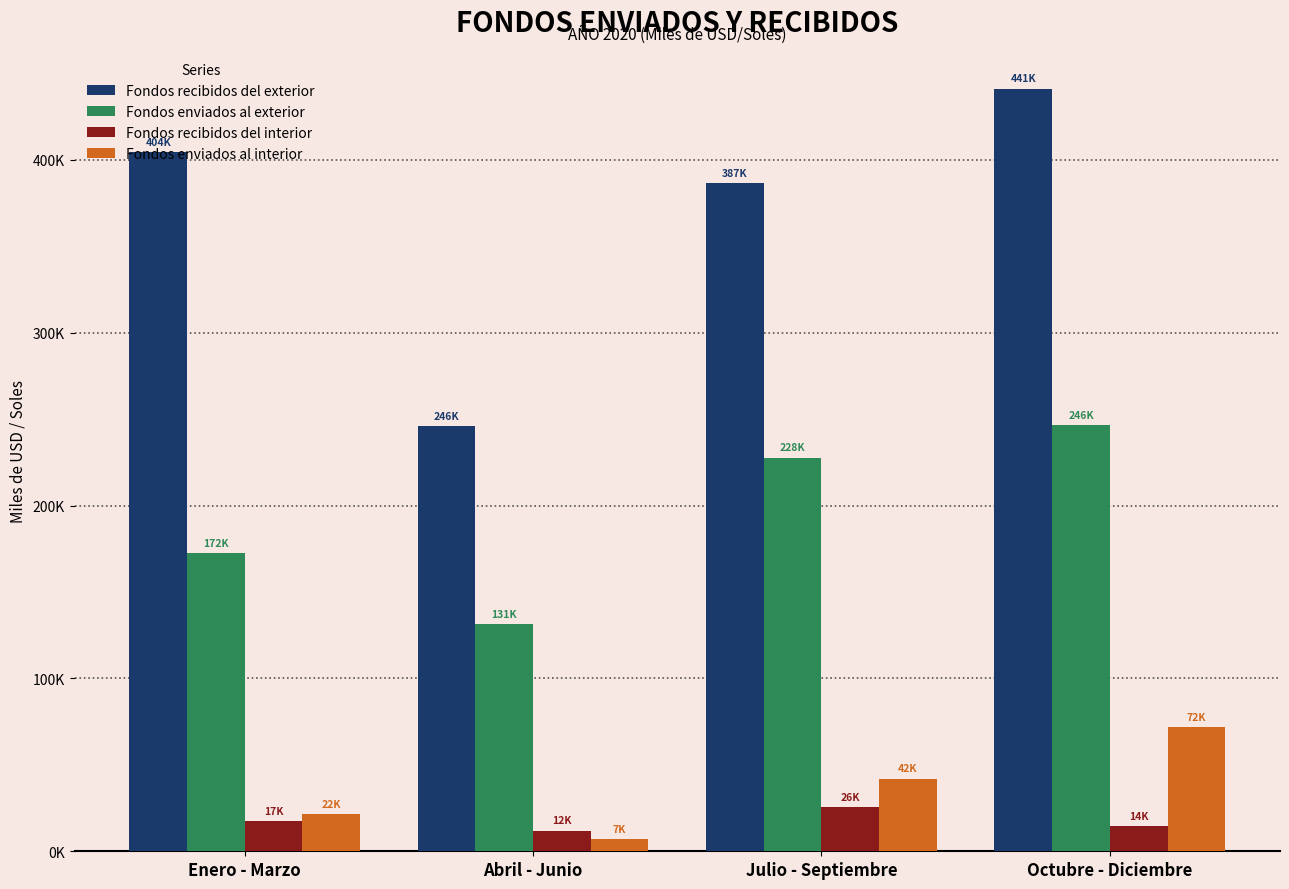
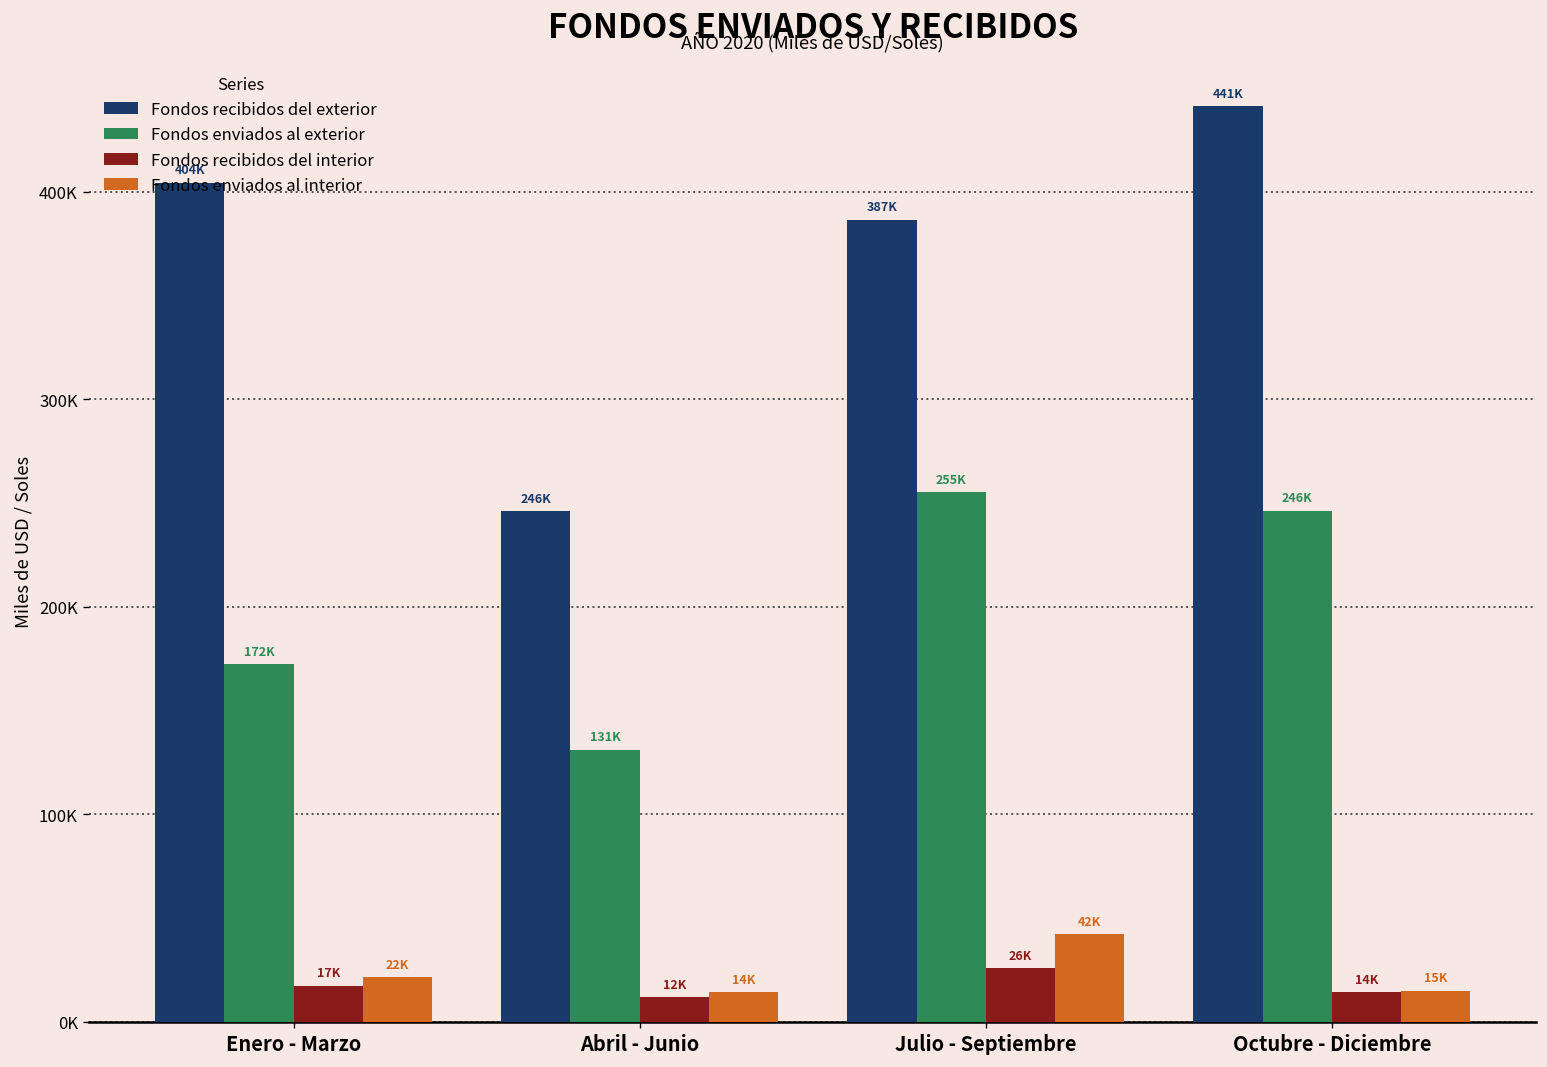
Fondos enviados al interior, Abril - Junio: 7K -> 14K
Fondos enviados al exterior, Julio - Septiembre: 228K -> 255K
Fondos enviados al interior, Octubre - Diciembre: 72K -> 15K
